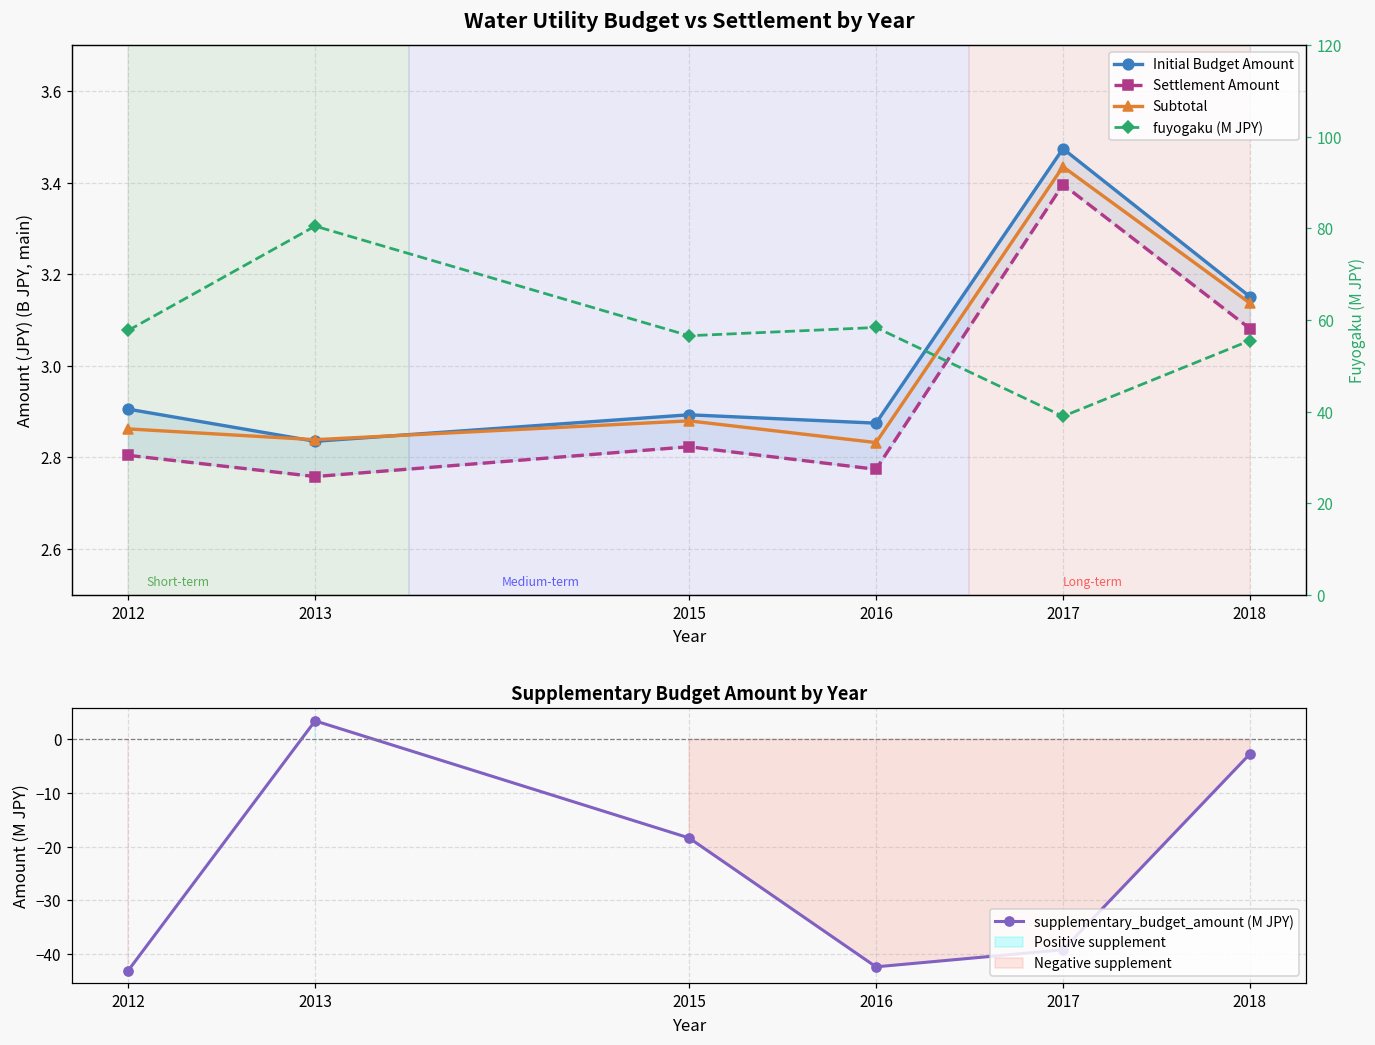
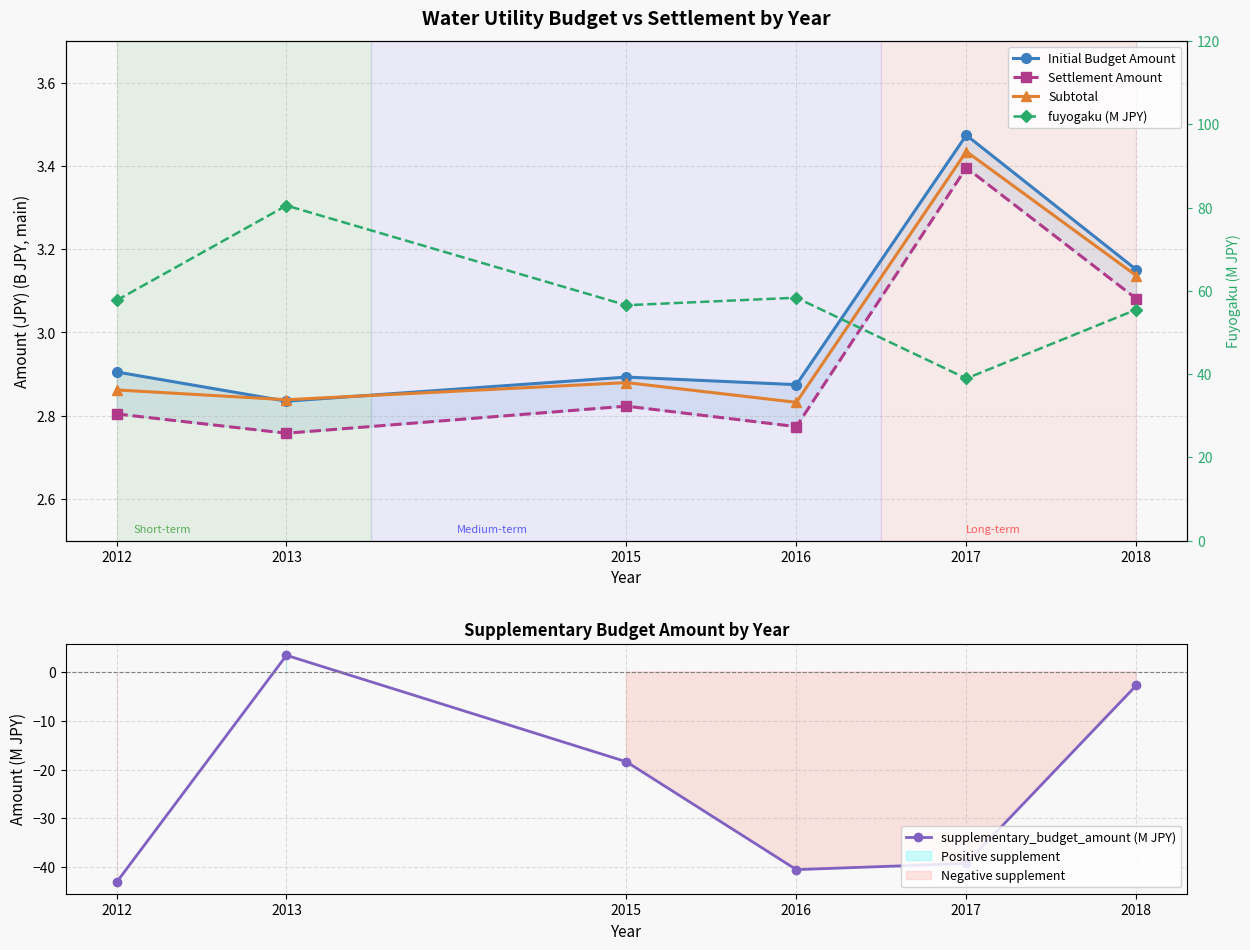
Supplementary Budget Amount by Year, 2016: -42 -> -41
